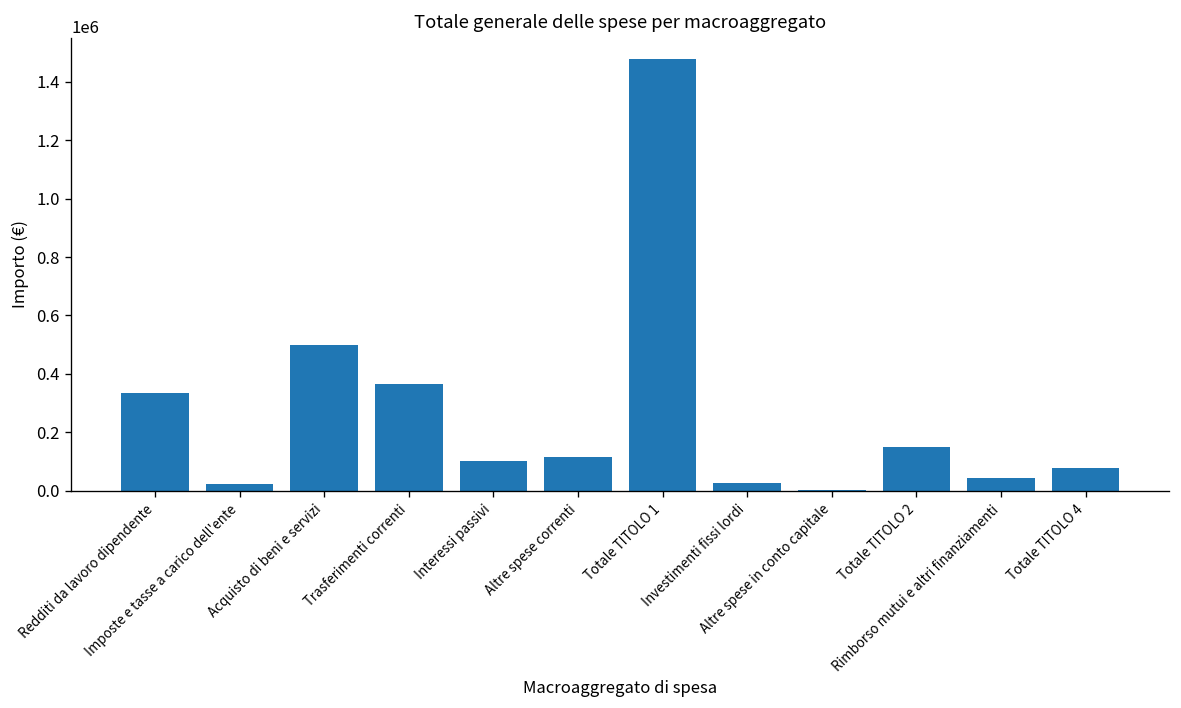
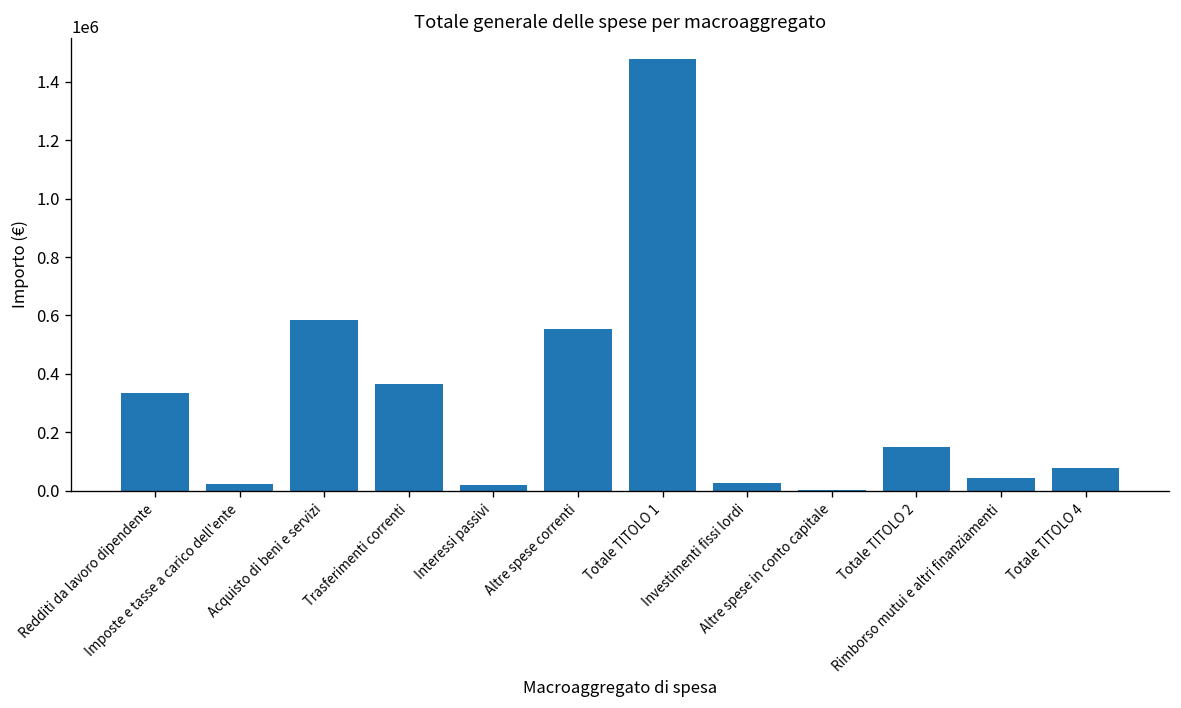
Acquisto di beni e servizi: 500000 -> 580000
Interessi passivi: 100000 -> 20000
Altre spese correnti: 110000 -> 550000
